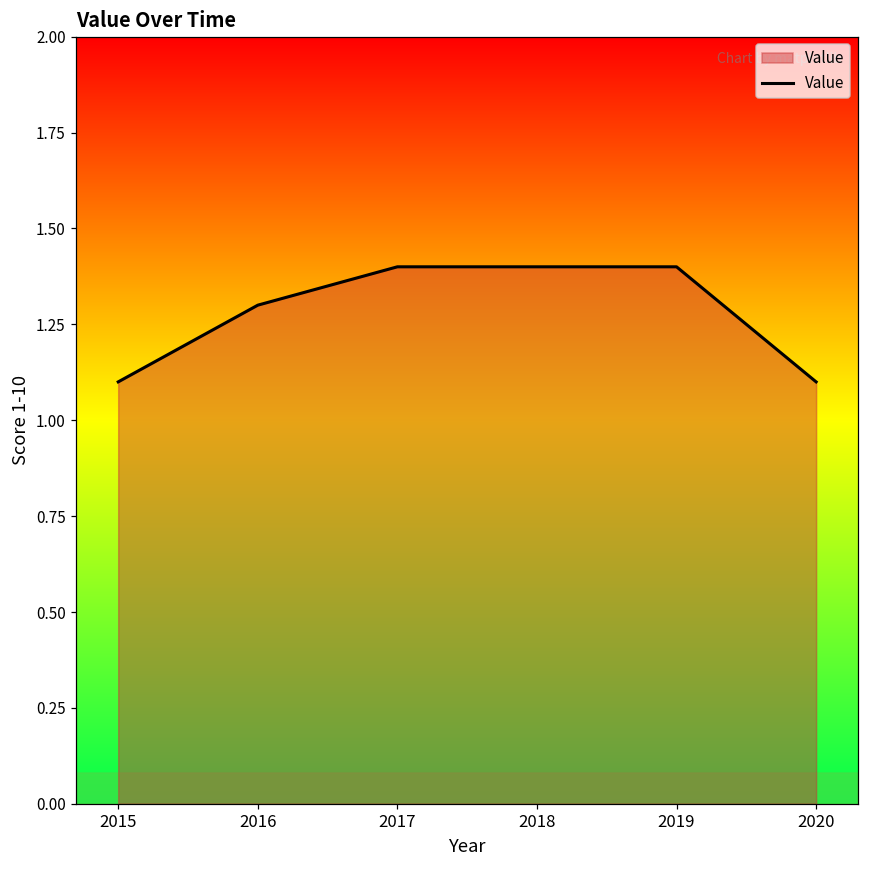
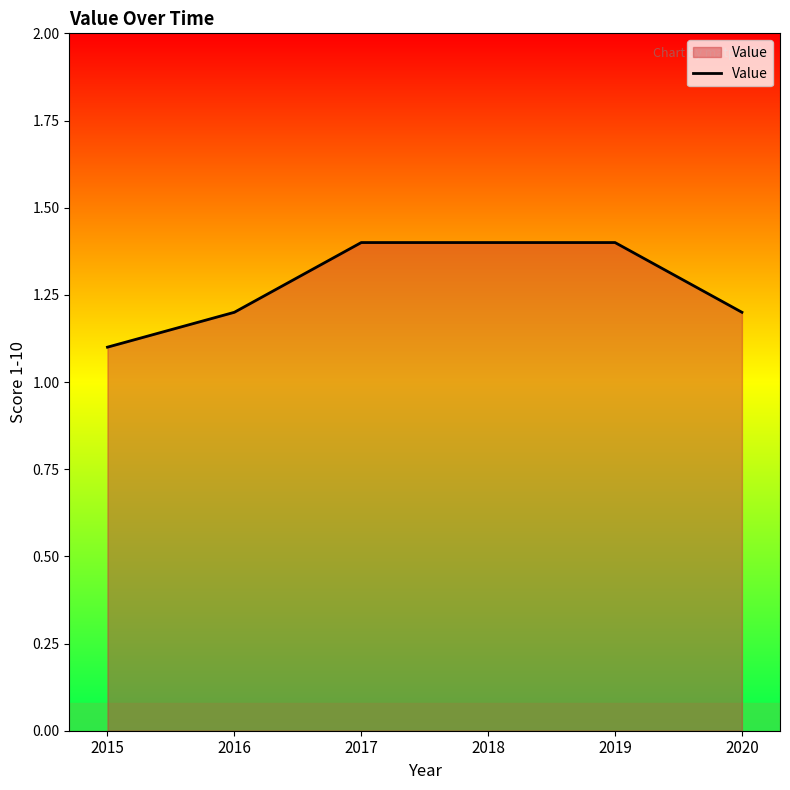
2016: 1.3 -> 1.2
2020: 1.1 -> 1.2
